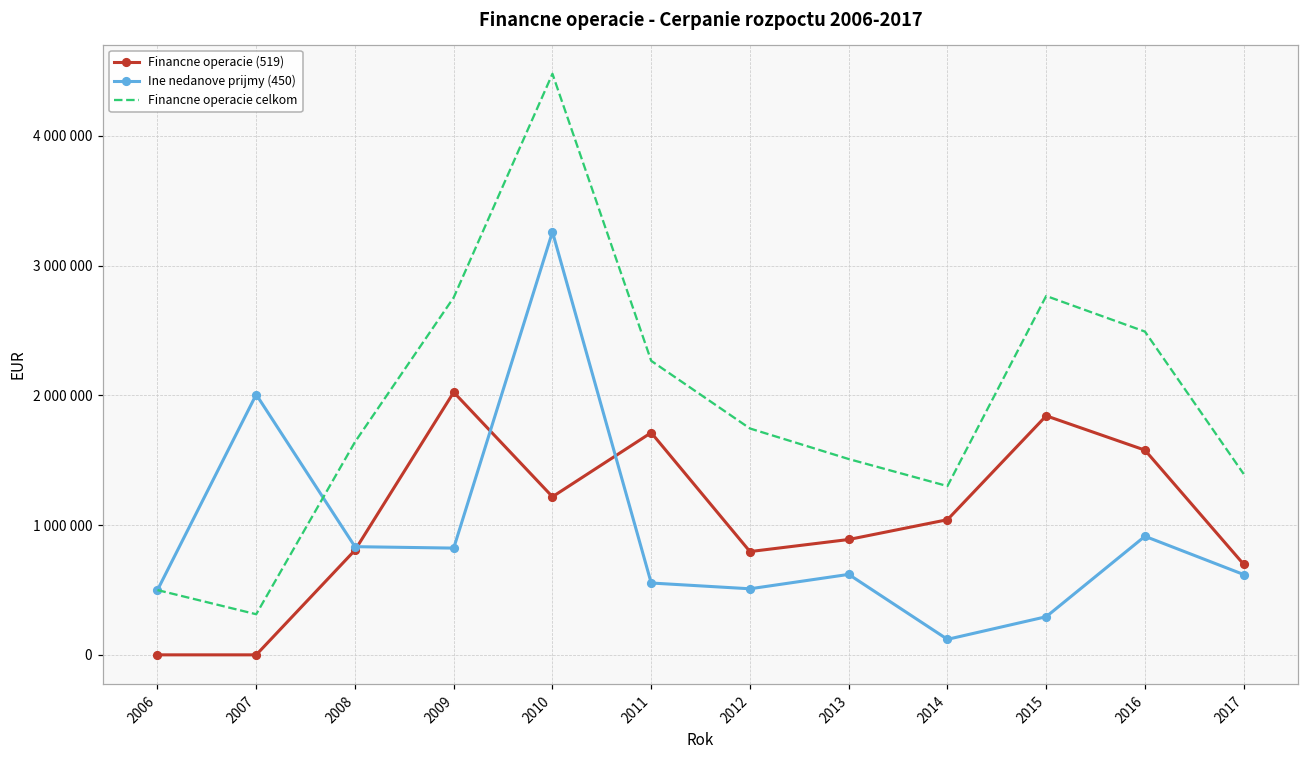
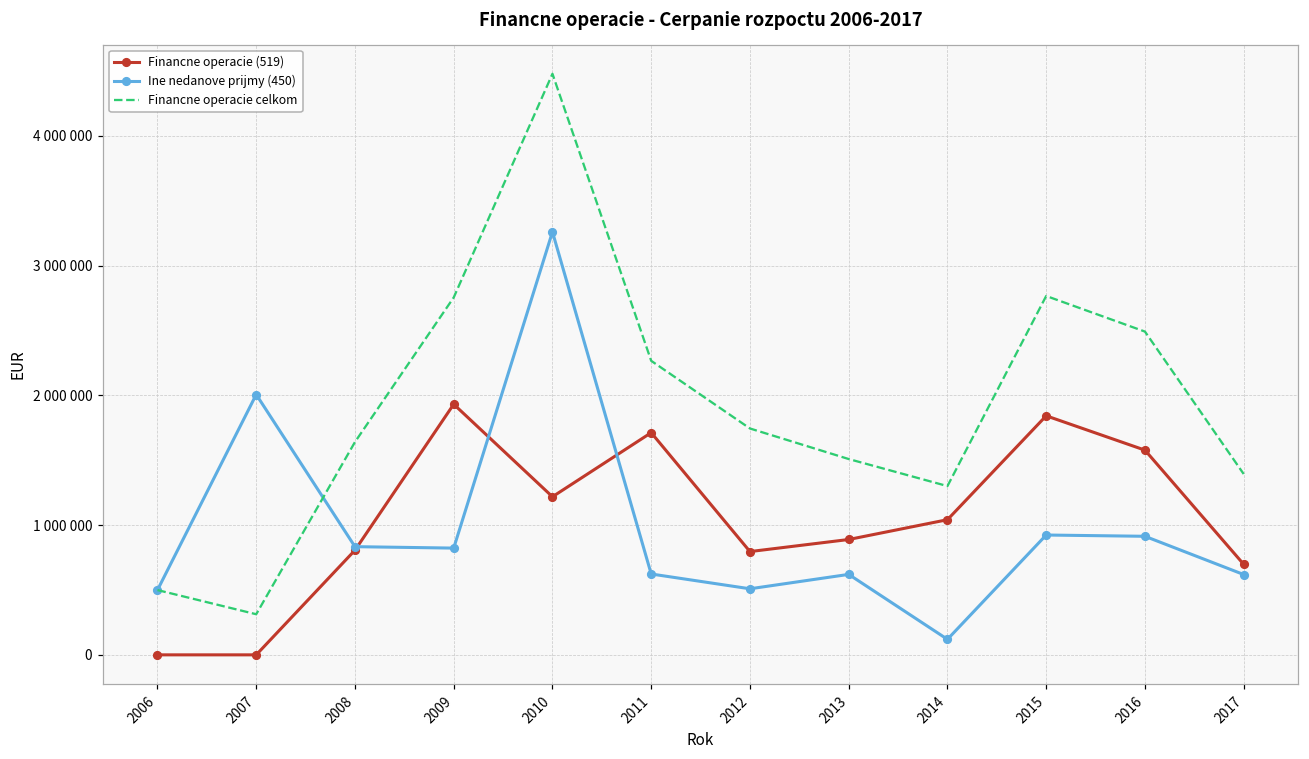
Financne operacie (519), 2009: 2020000 -> 1930000
Ine nedanove prijmy (450), 2011: 550000 -> 620000
Ine nedanove prijmy (450), 2015: 290000 -> 920000
